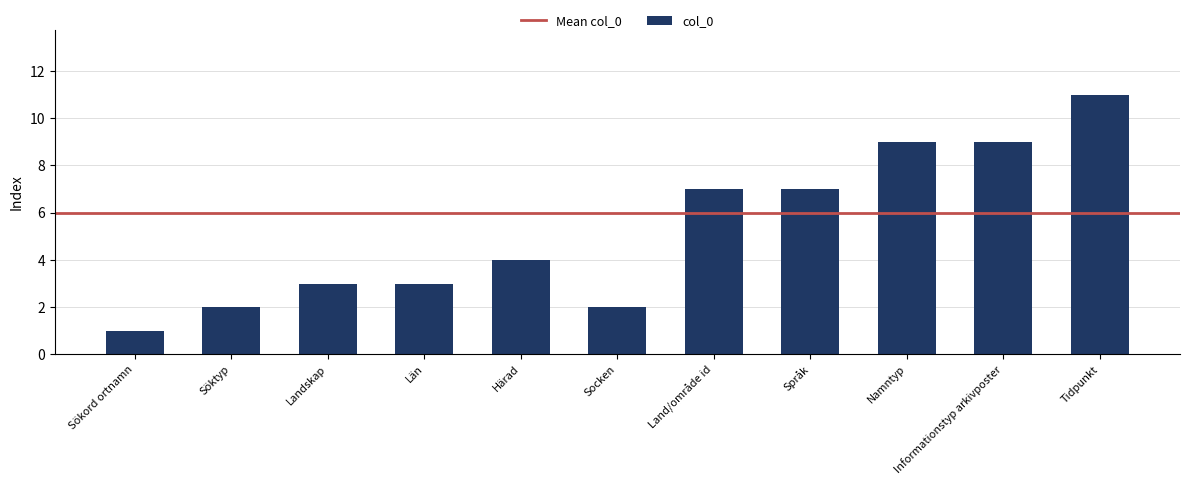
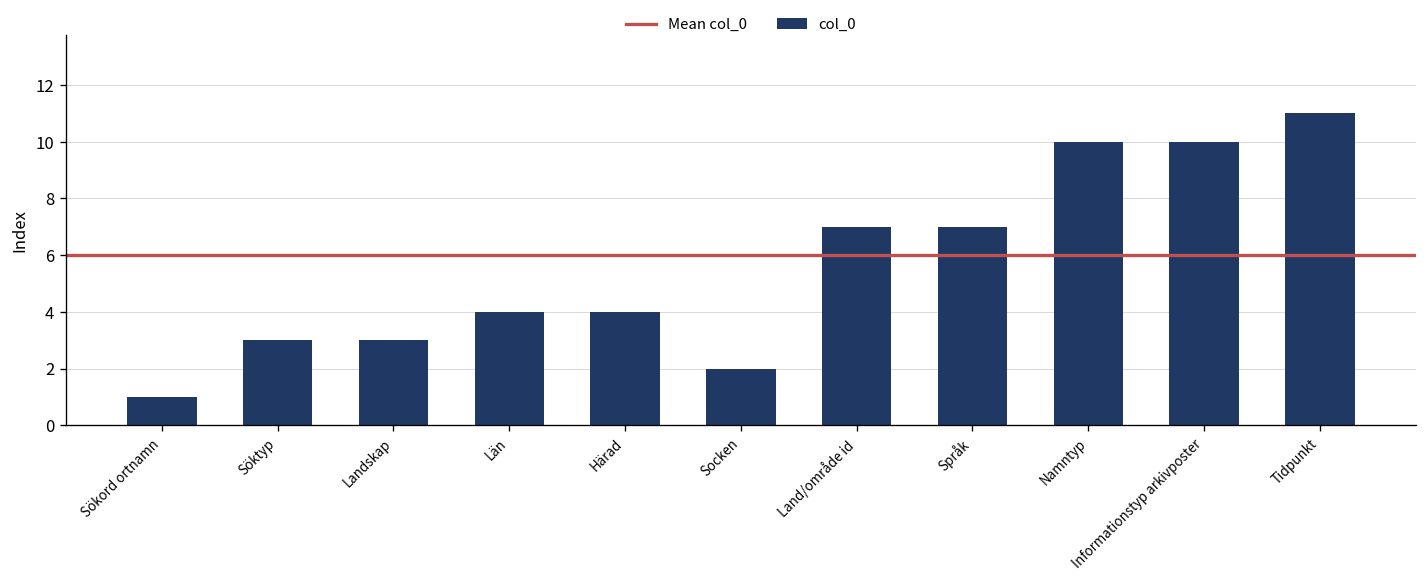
Söktyp: 2 -> 3
Län: 3 -> 4
Namntyp: 9 -> 10
Informationstyp arkivposter: 9 -> 10
